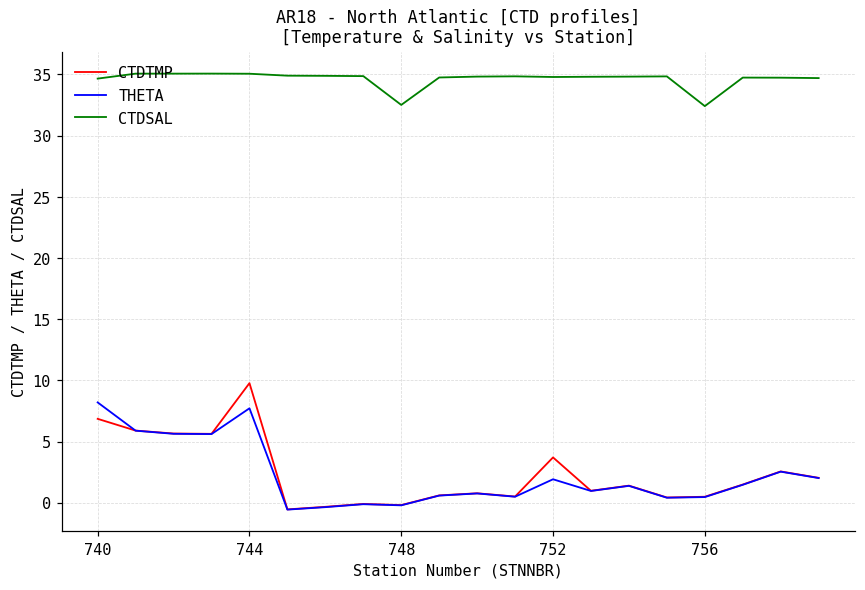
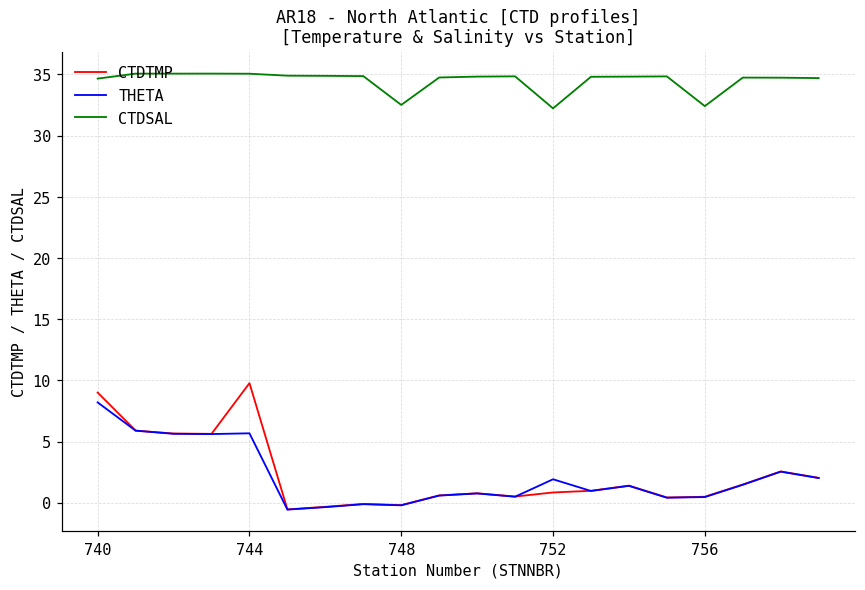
CTDTMP, 740: 6.9 -> 9.0
THETA, 744: 7.7 -> 5.7
CTDTMP, 752: 3.7 -> 0.8
CTDSAL, 752: 34.8 -> 32.2
